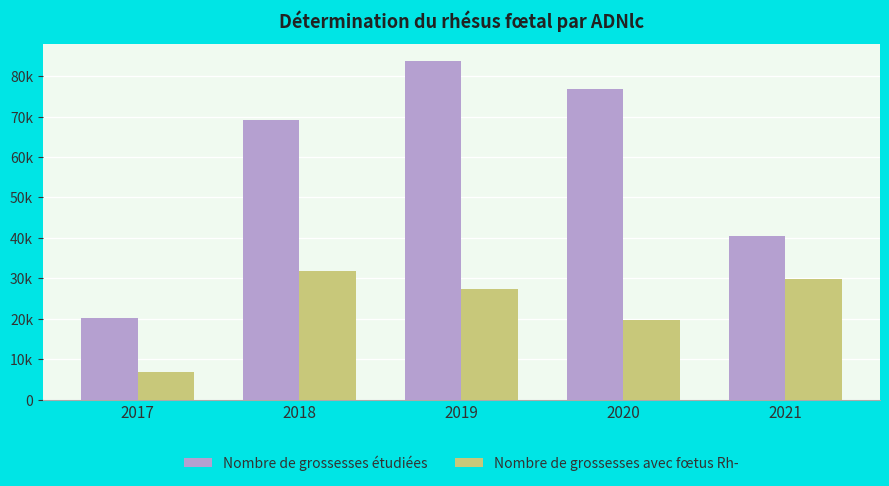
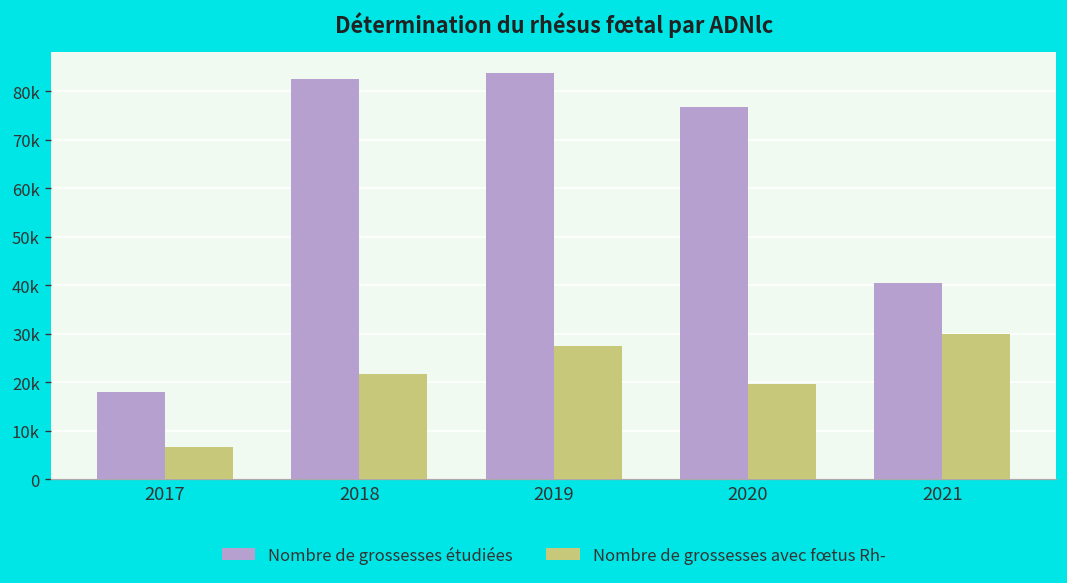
Nombre de grossesses étudiées, 2017: 20000 -> 18000
Nombre de grossesses étudiées, 2018: 69000 -> 83000
Nombre de grossesses avec fœtus Rh-, 2018: 32000 -> 22000
